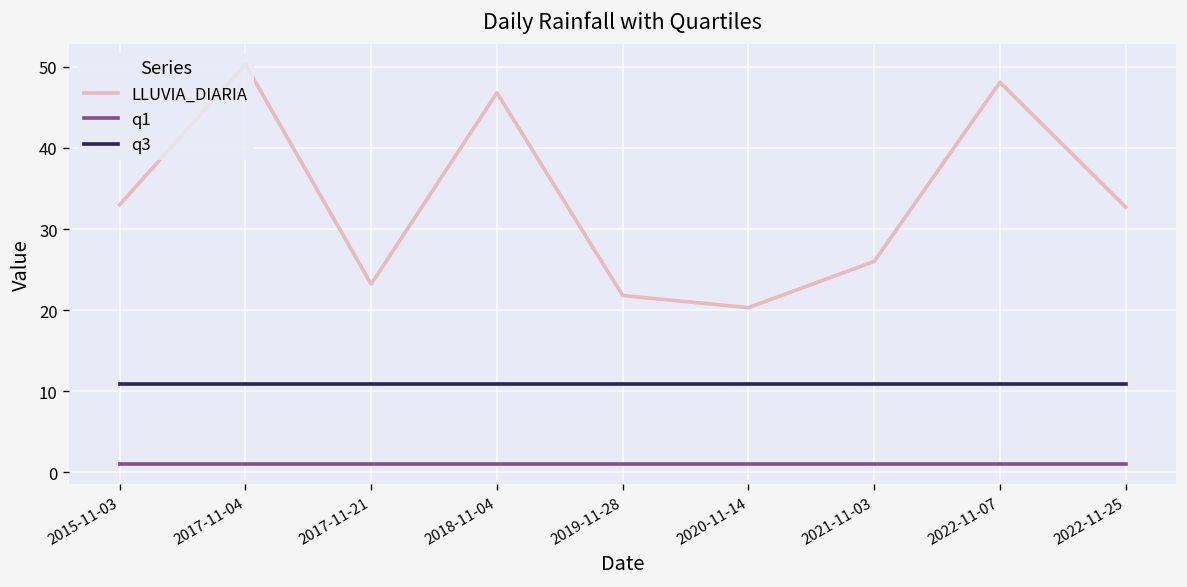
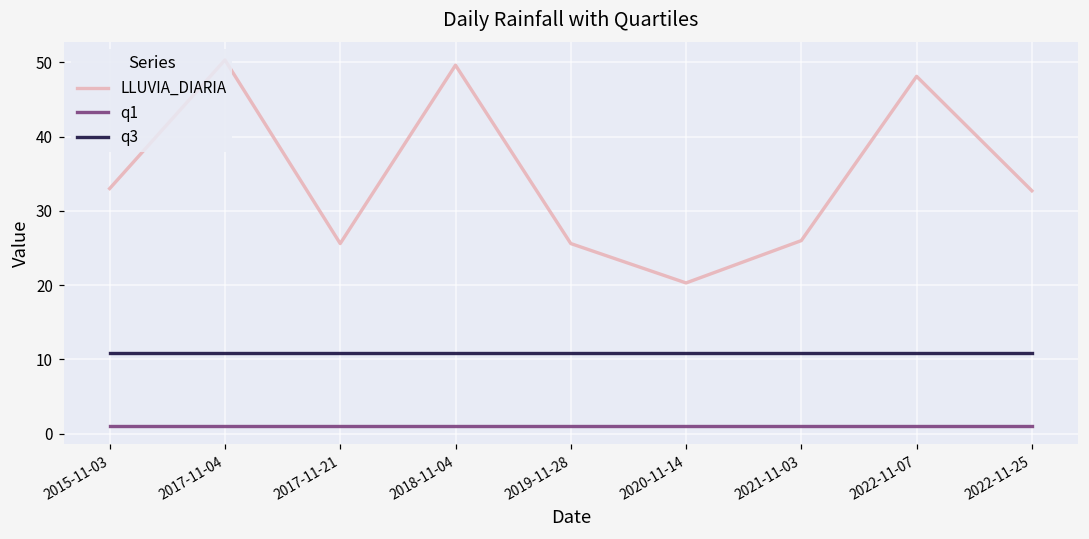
LLUVIA_DIARIA, 2017-11-21: 23 -> 26
LLUVIA_DIARIA, 2018-11-04: 47 -> 50
LLUVIA_DIARIA, 2019-11-28: 22 -> 26
